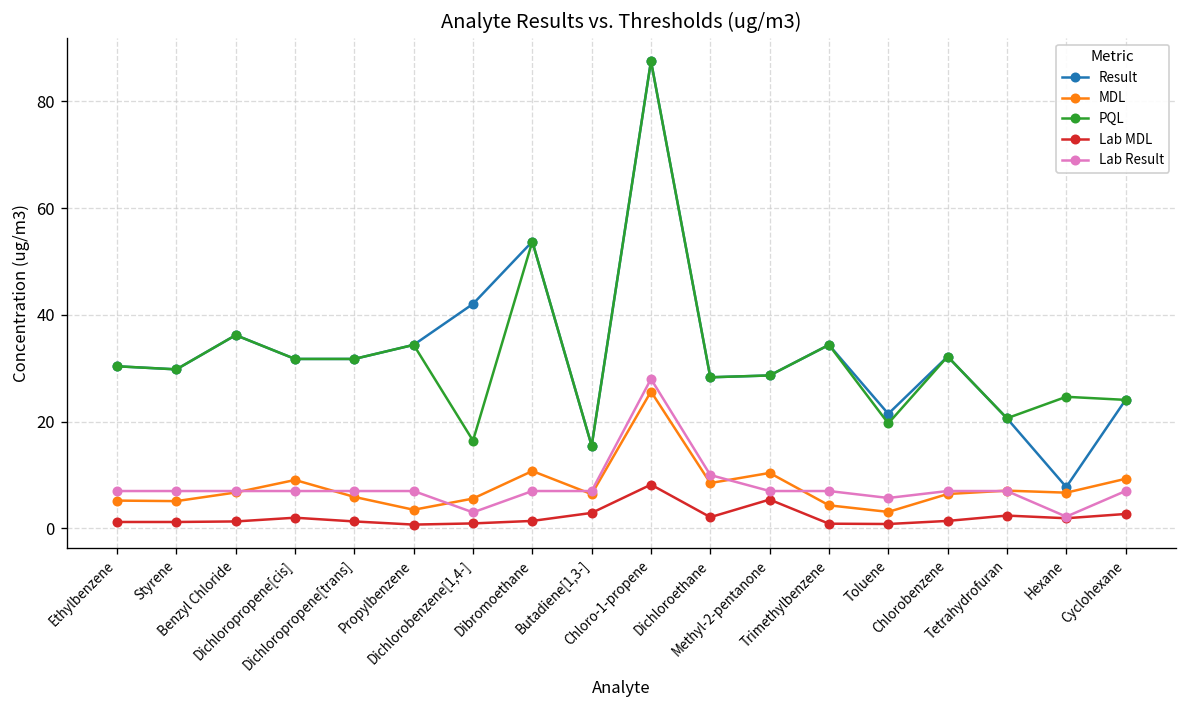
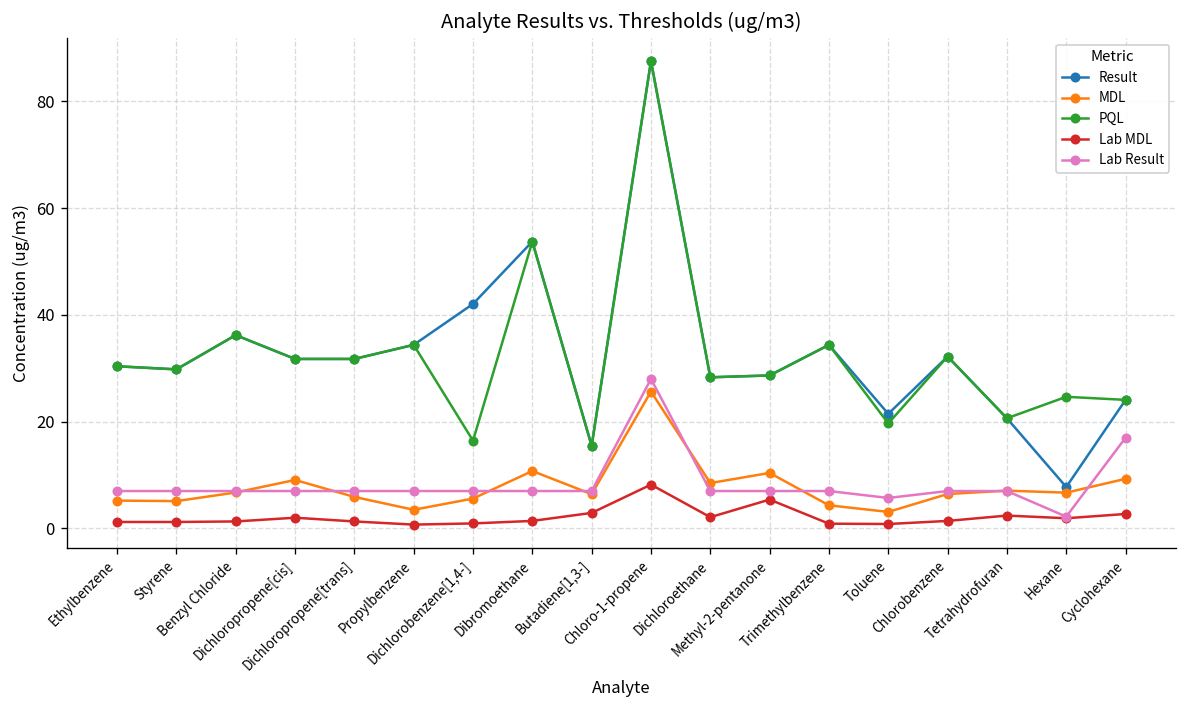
Lab Result, Dichlorobenzene[1,4-]: 3 -> 7
Lab Result, Dichloroethane: 10 -> 7
Lab Result, Cyclohexane: 7 -> 17
